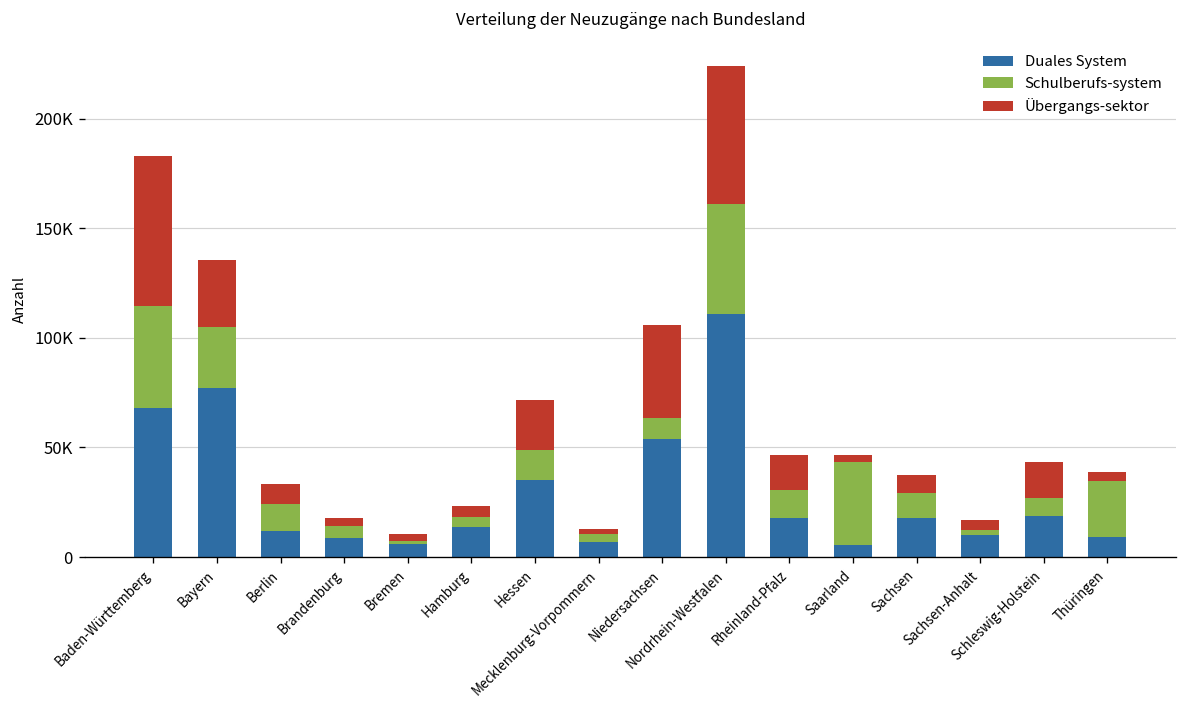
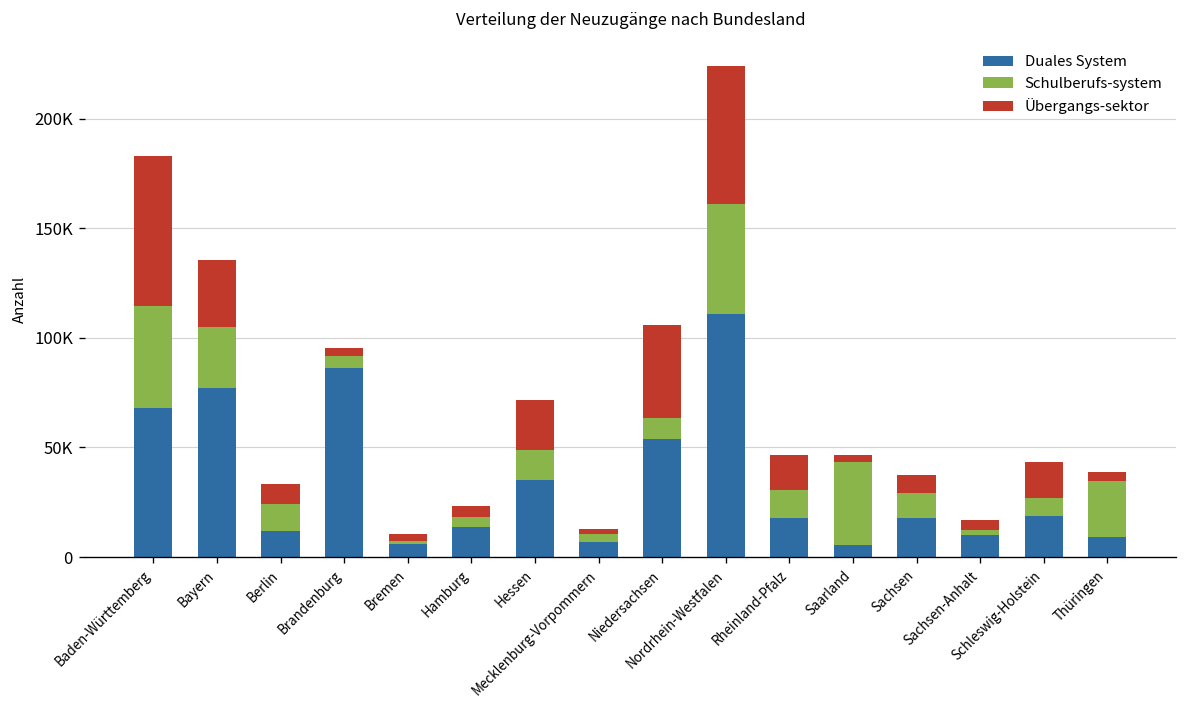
Duales System, Brandenburg: 9000 -> 86000
